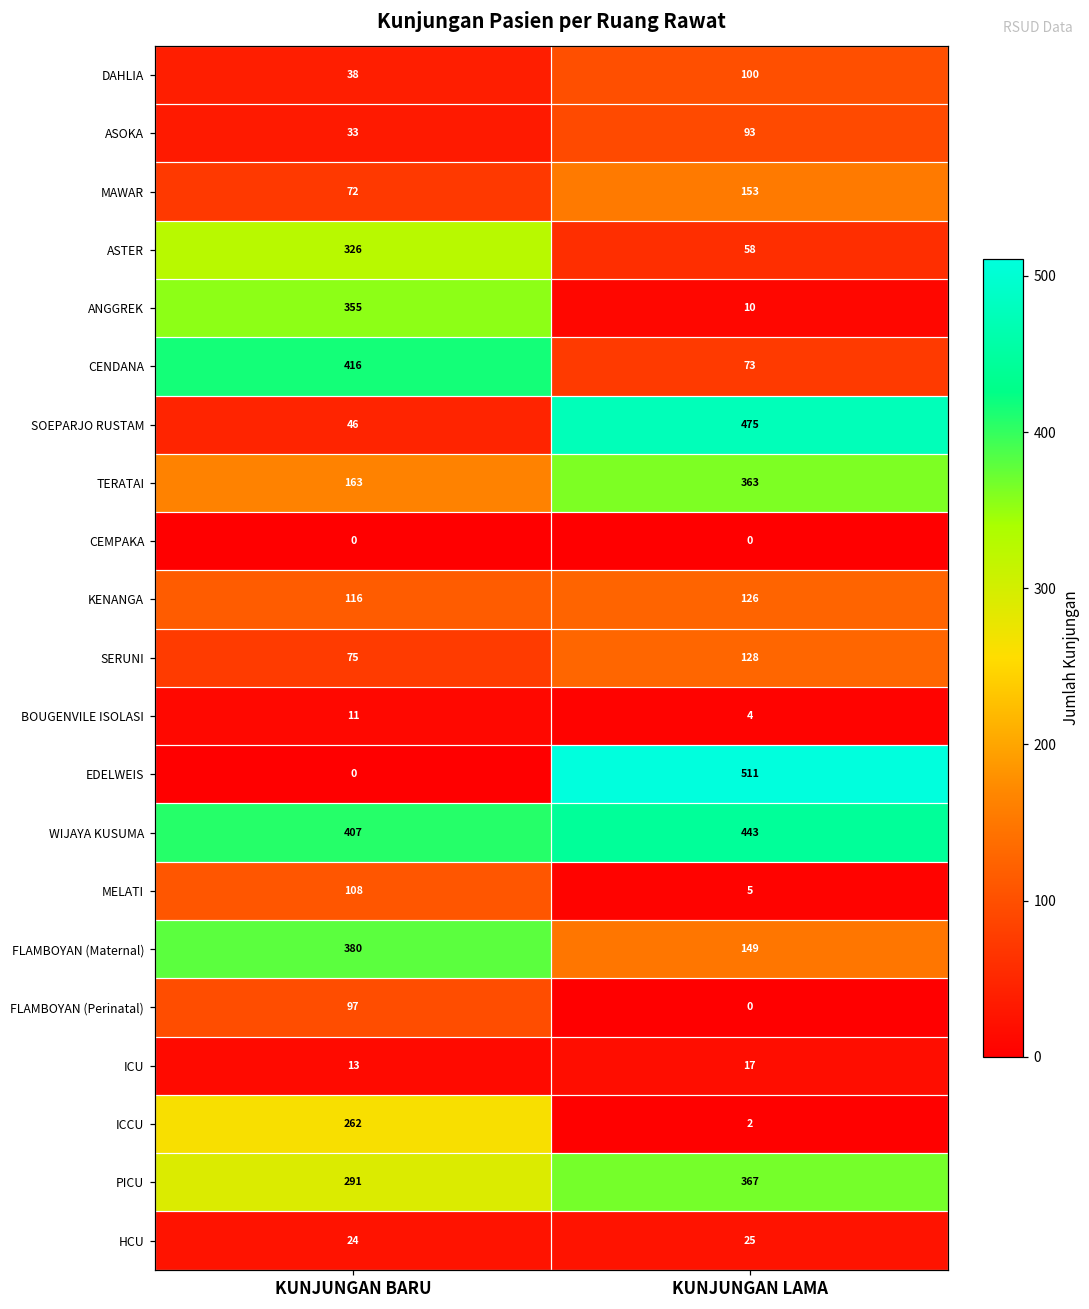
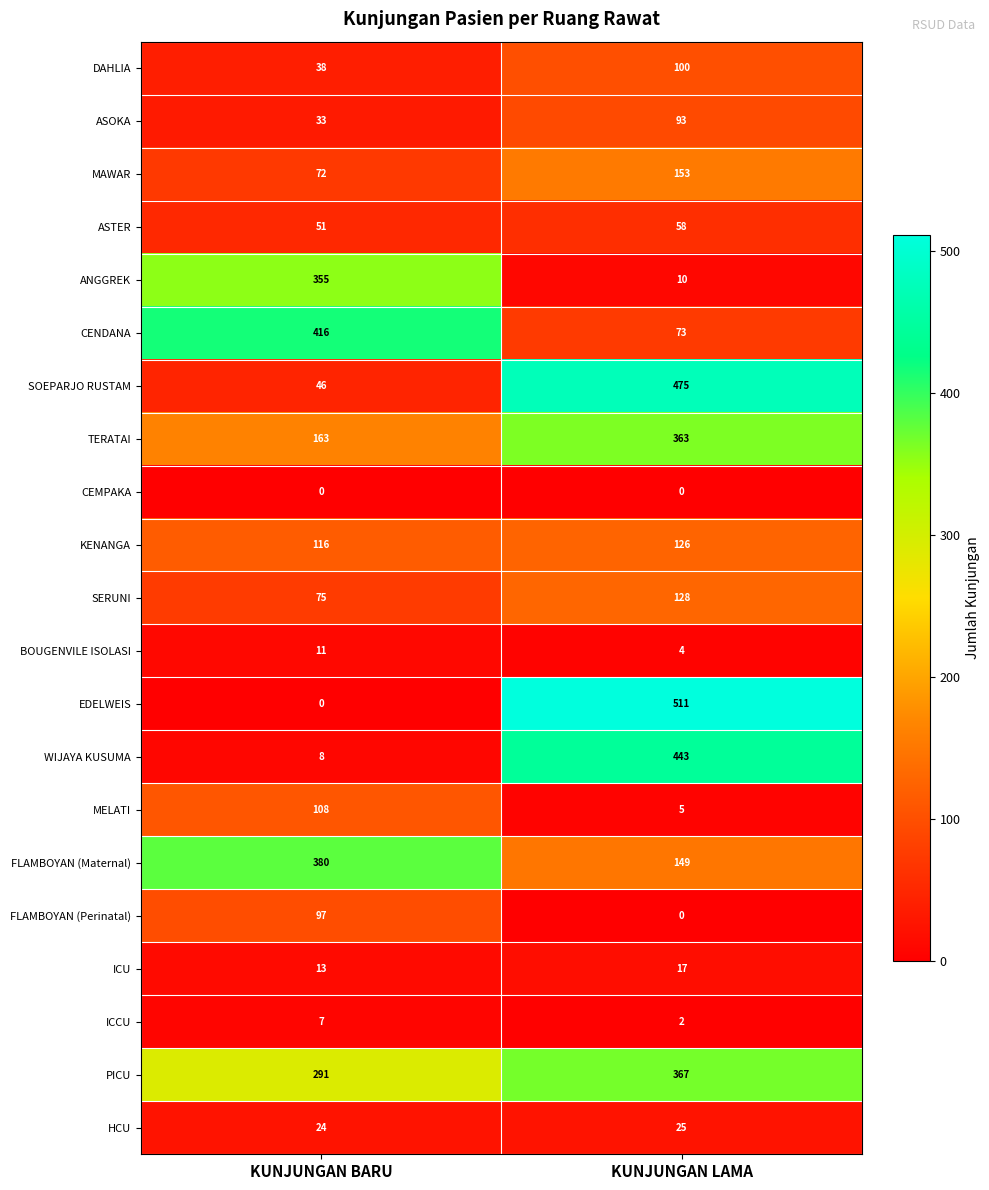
ASTER, KUNJUNGAN BARU: 326 -> 51
WIJAYA KUSUMA, KUNJUNGAN BARU: 407 -> 8
ICCU, KUNJUNGAN BARU: 262 -> 7
